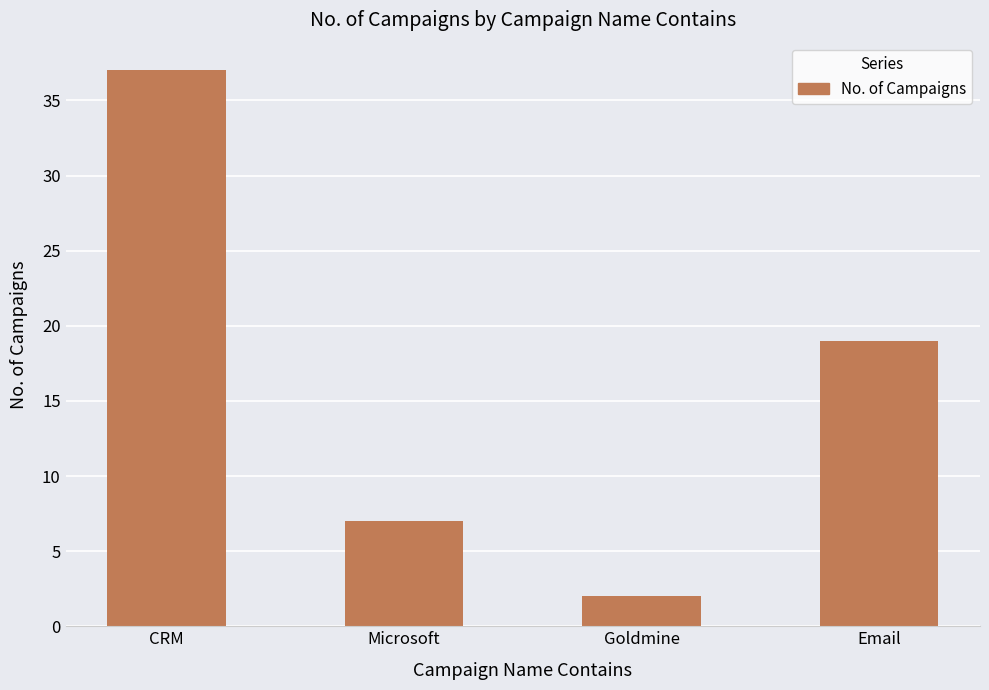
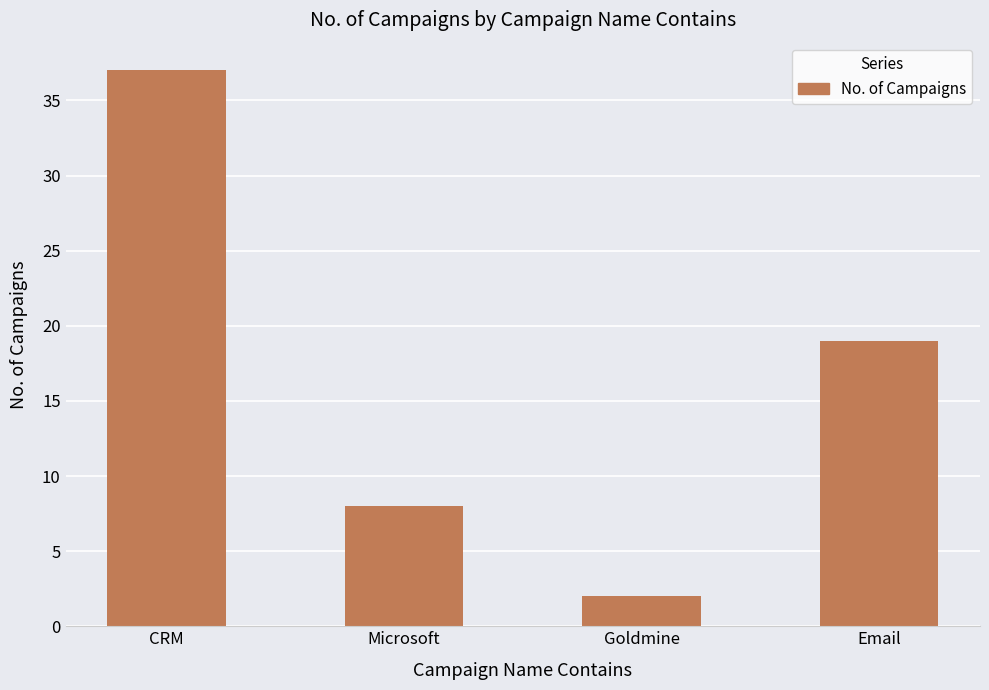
Microsoft: 7 -> 8
